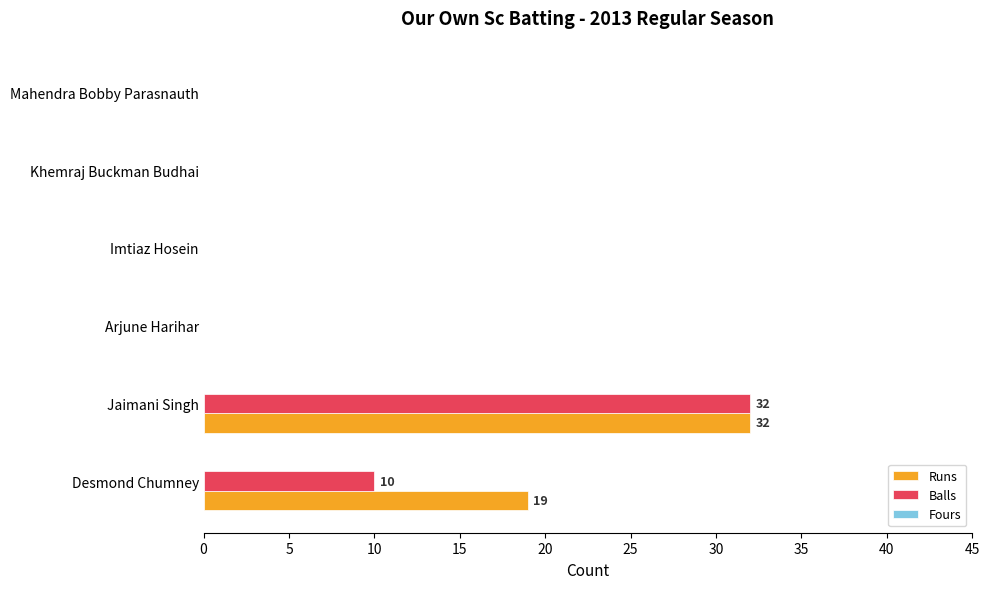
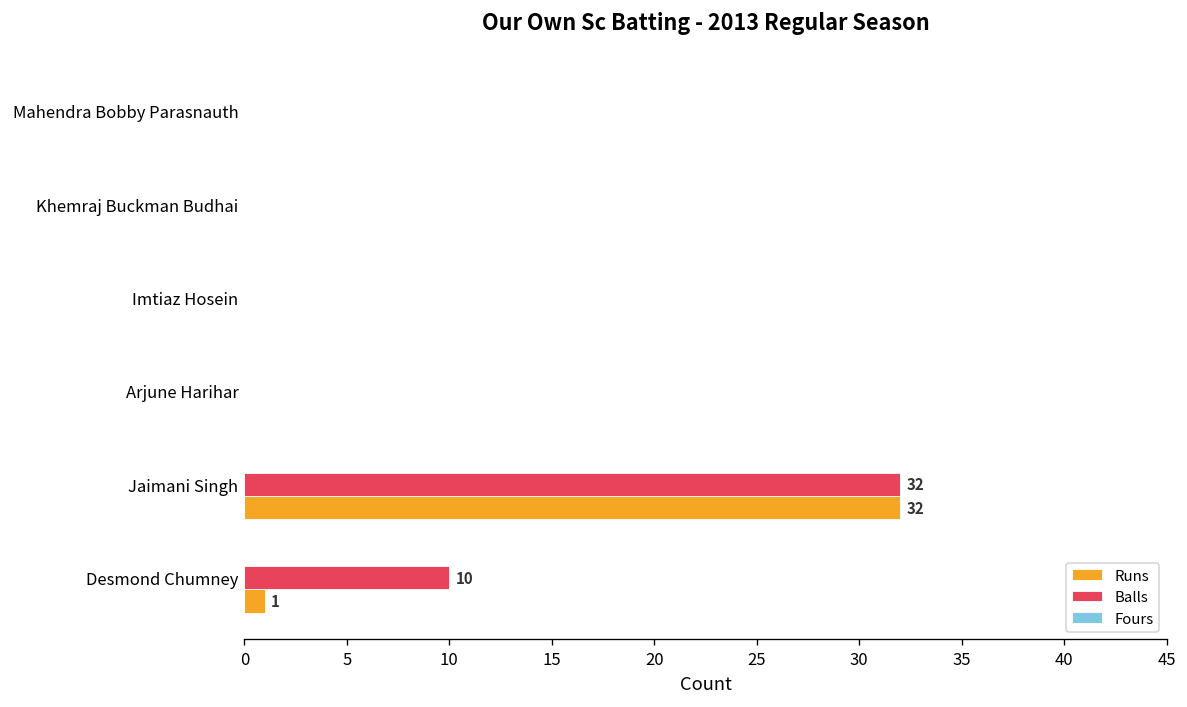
Runs, Desmond Chumney: 19 -> 1
